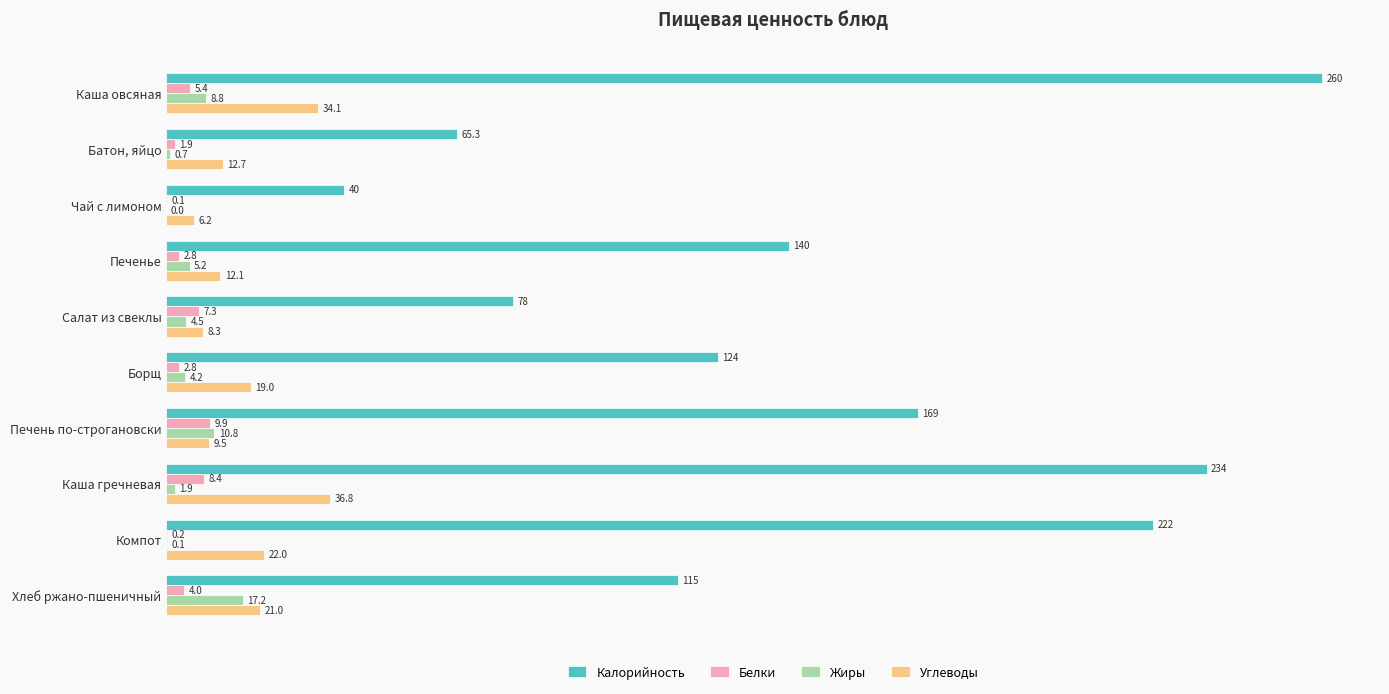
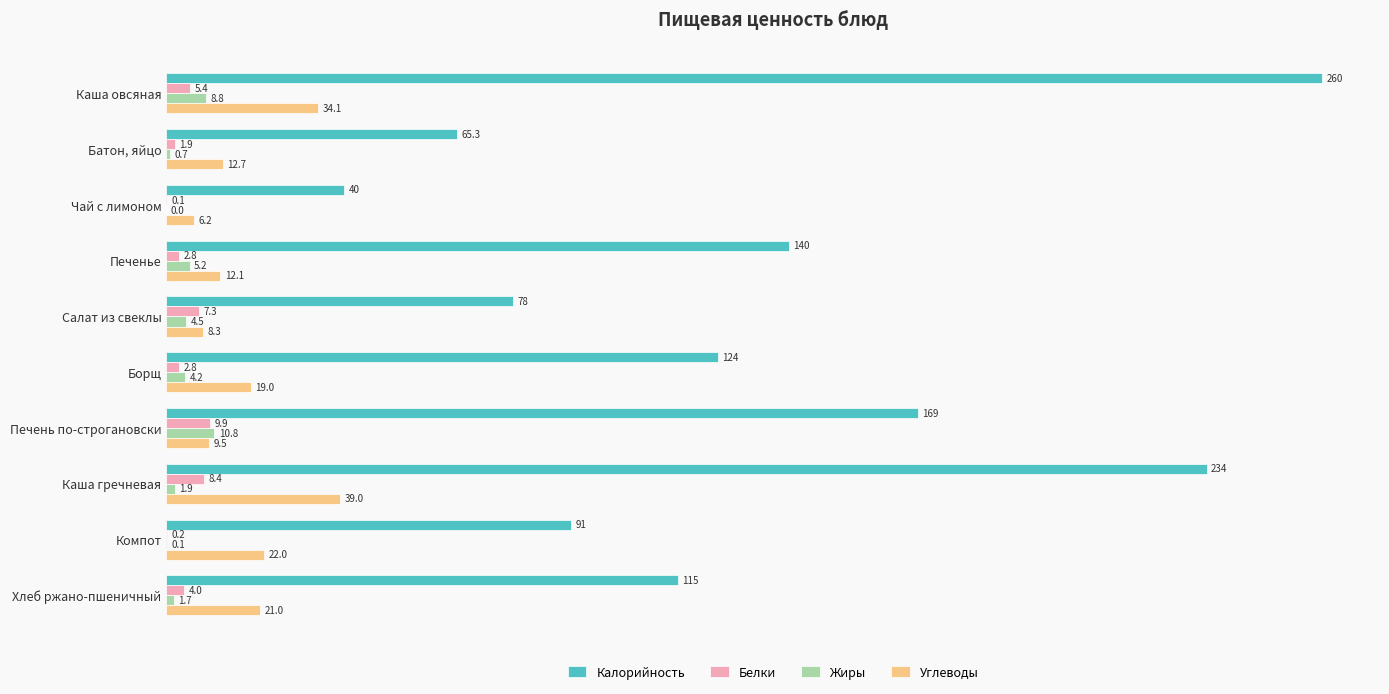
Углеводы, Каша гречневая: 36.8 -> 39.0
Калорийность, Компот: 222 -> 91
Жиры, Хлеб ржано-пшеничный: 17.2 -> 1.7
